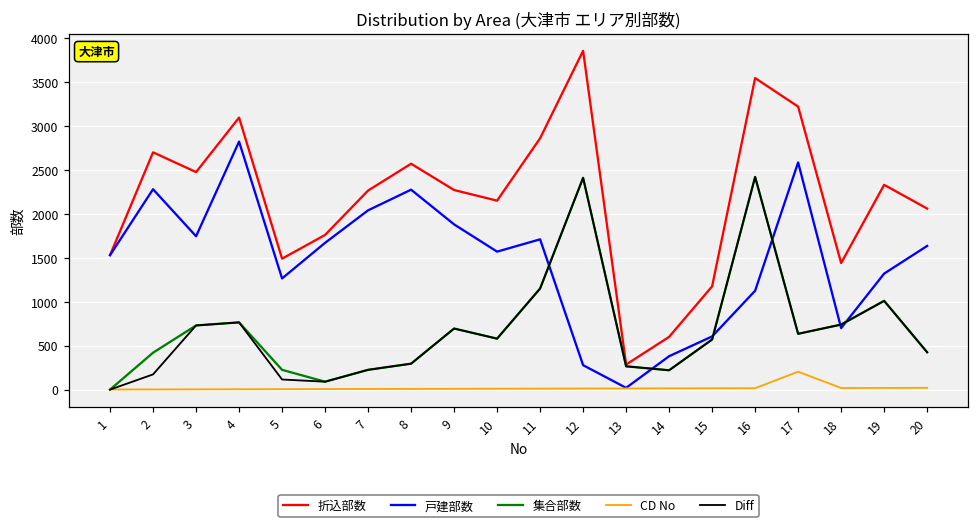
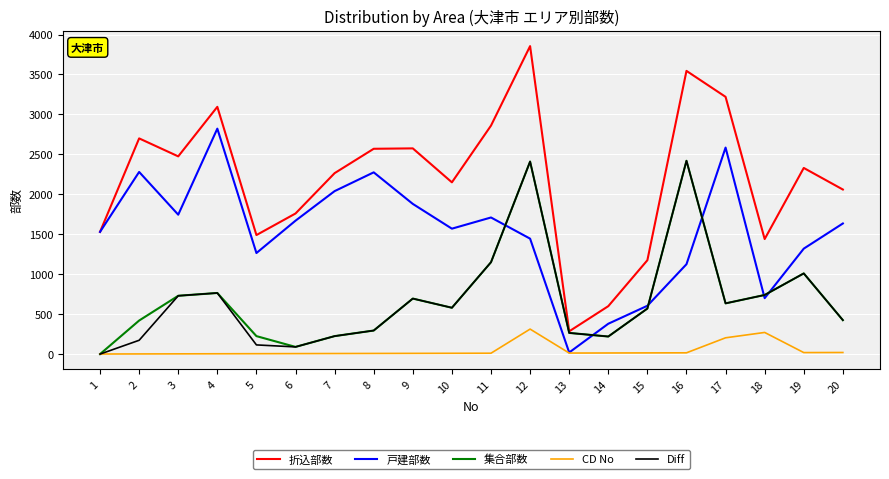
折込部数, 9: 2300 -> 2600
戸建部数, 12: 300 -> 1400
CD No, 12: 0 -> 300
CD No, 18: 0 -> 300
